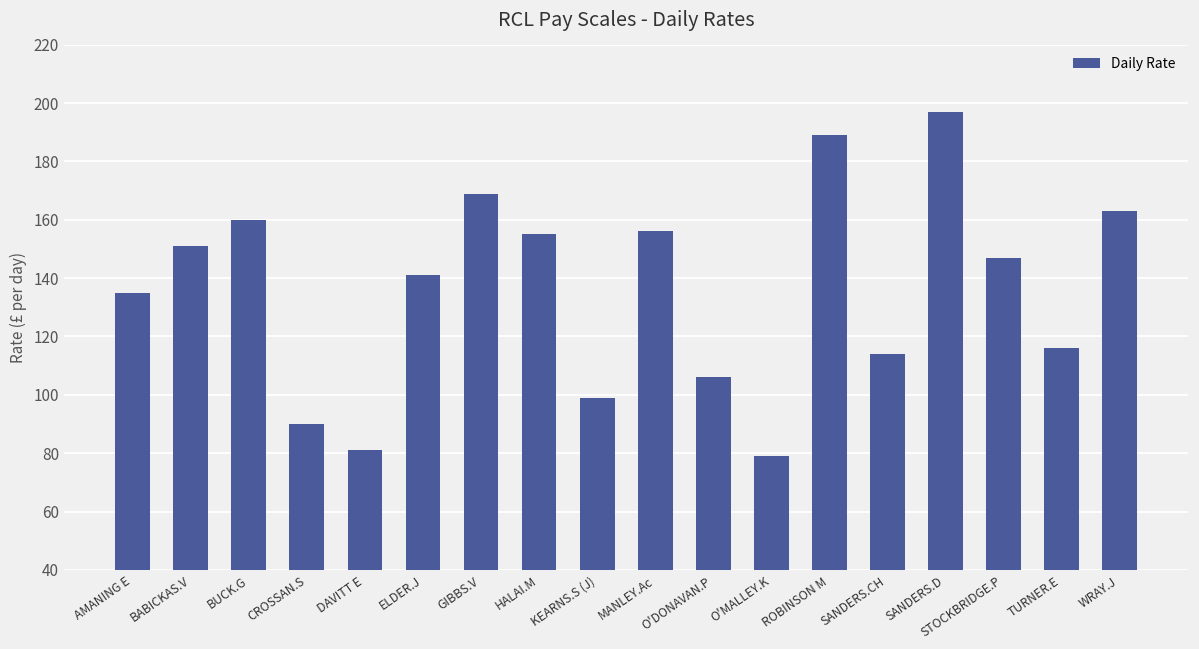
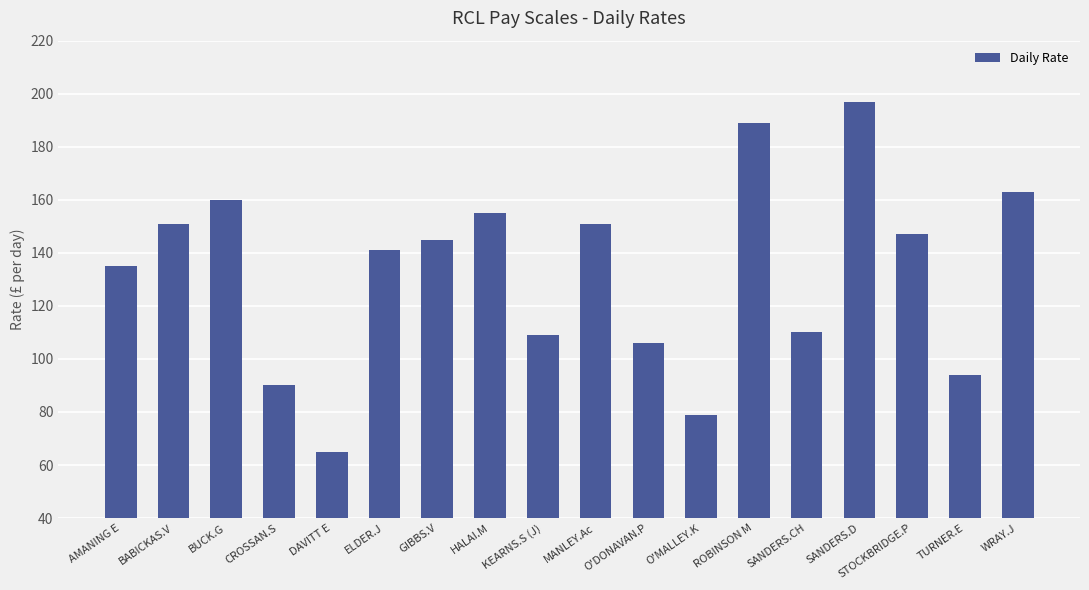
DAVITT E: 81 -> 65
GIBBS.V: 169 -> 145
KEARNS.S (J): 99 -> 109
MANLEY.Ac: 156 -> 151
SANDERS.CH: 114 -> 110
TURNER.E: 116 -> 94
